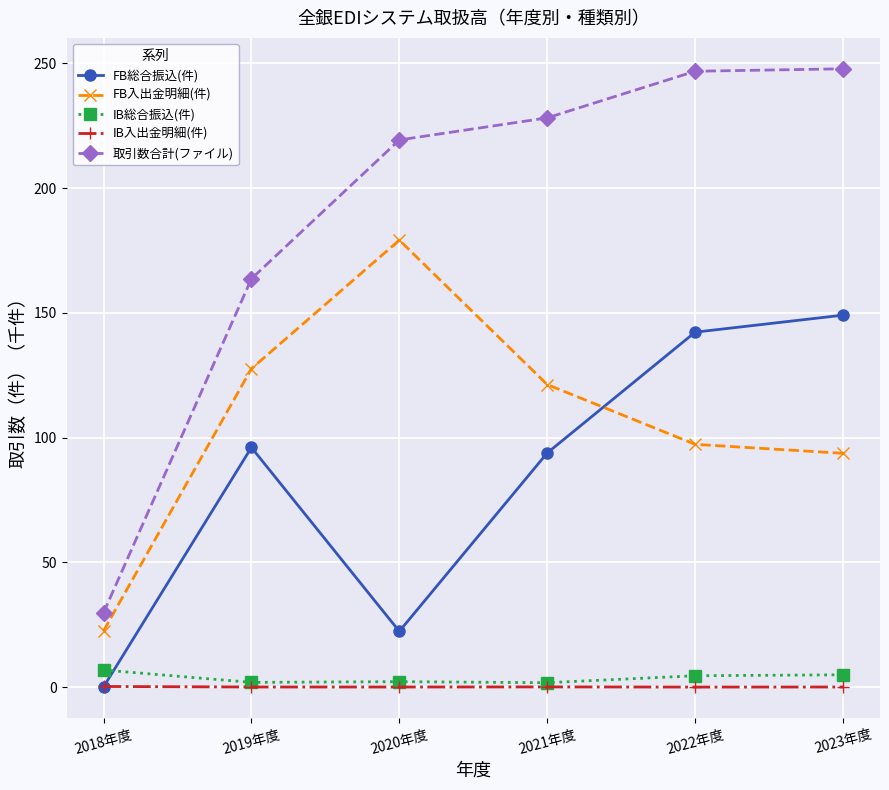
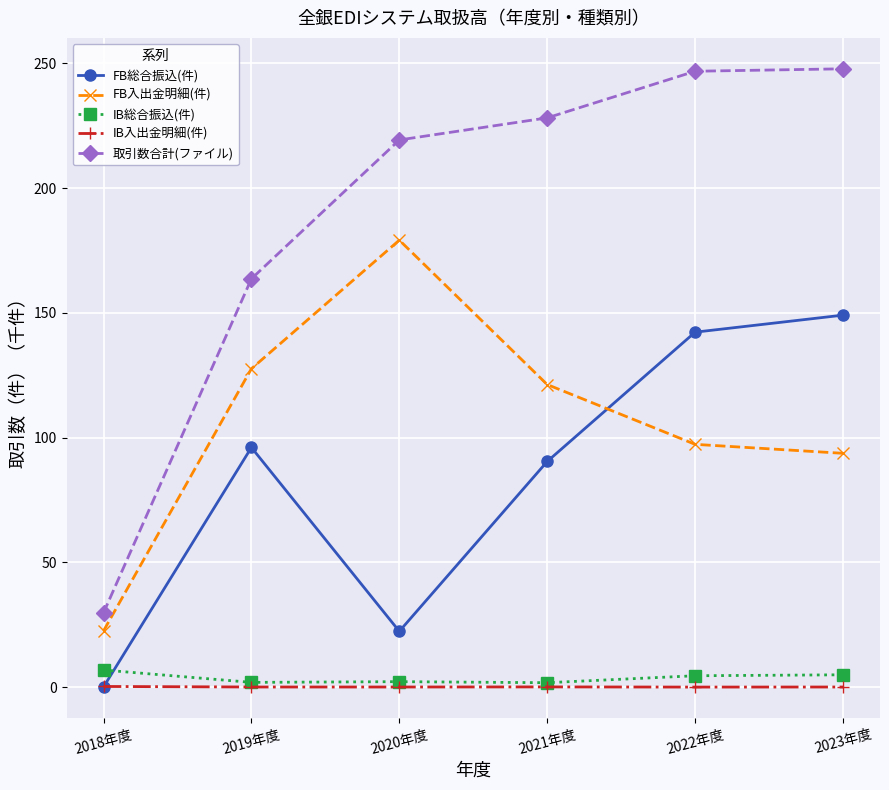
FB総合振込(件), 2021年度: 94 -> 90
